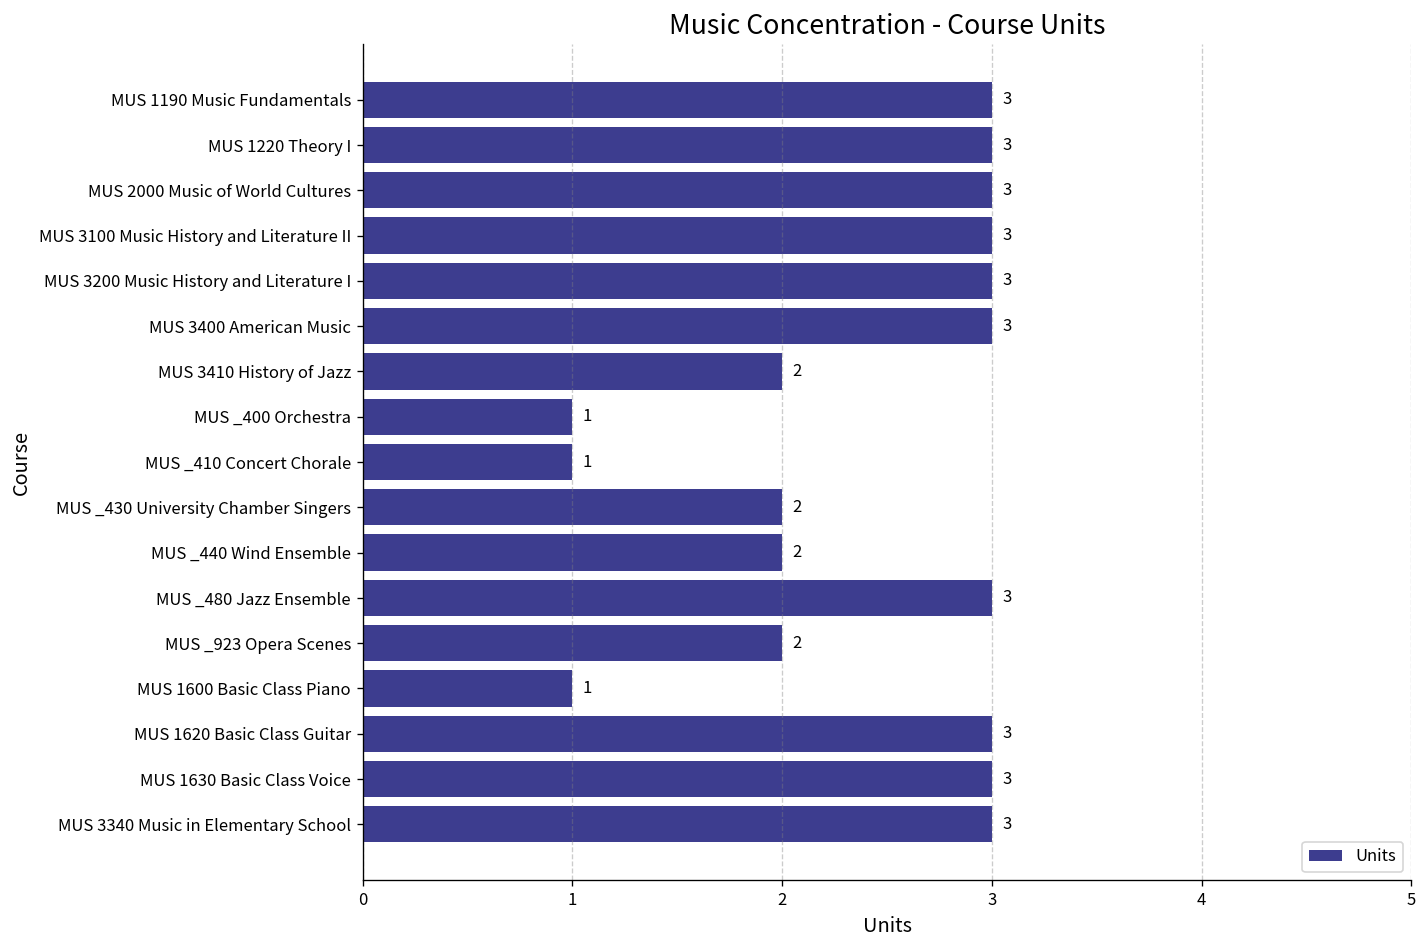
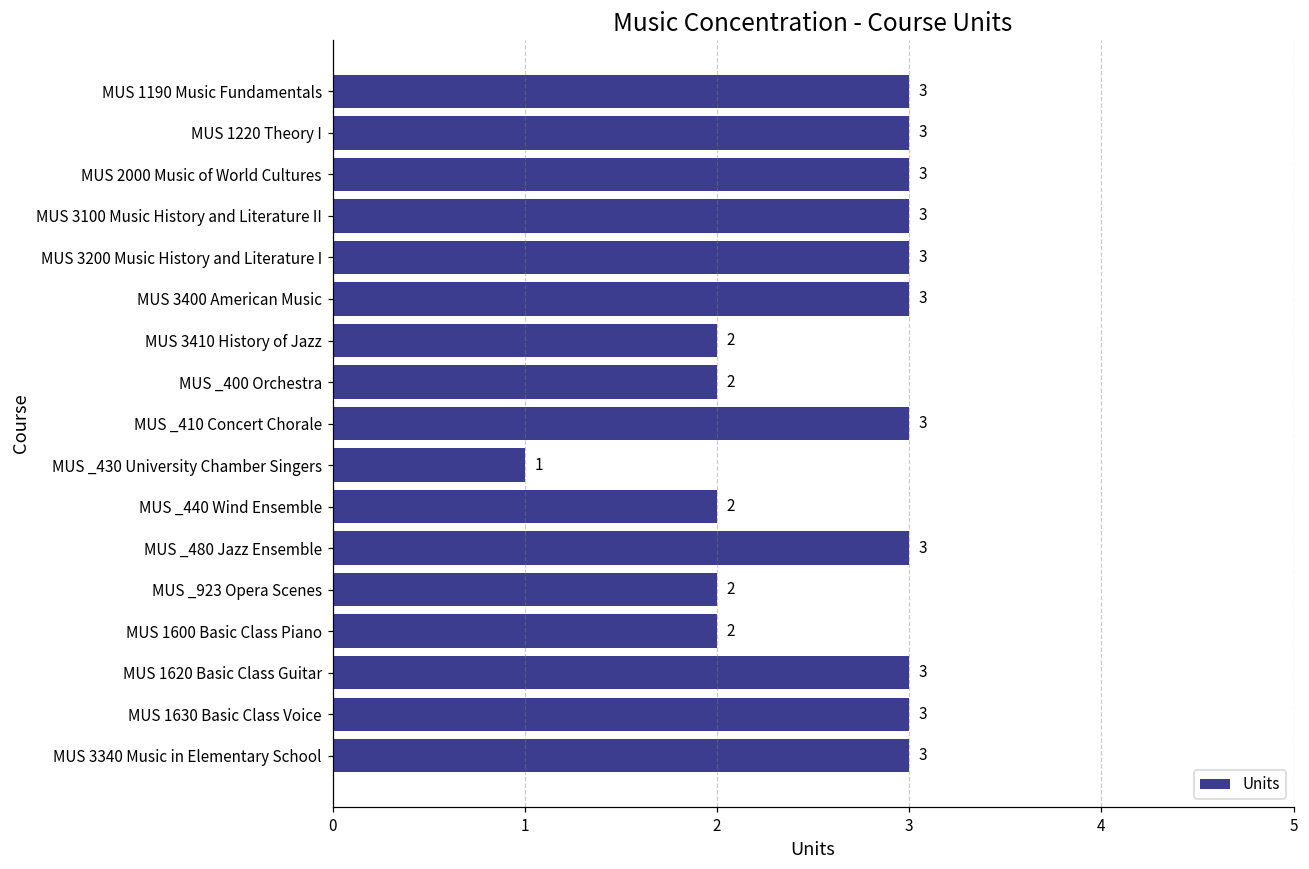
MUS _400 Orchestra: 1 -> 2
MUS _410 Concert Chorale: 1 -> 3
MUS _430 University Chamber Singers: 2 -> 1
MUS 1600 Basic Class Piano: 1 -> 2
